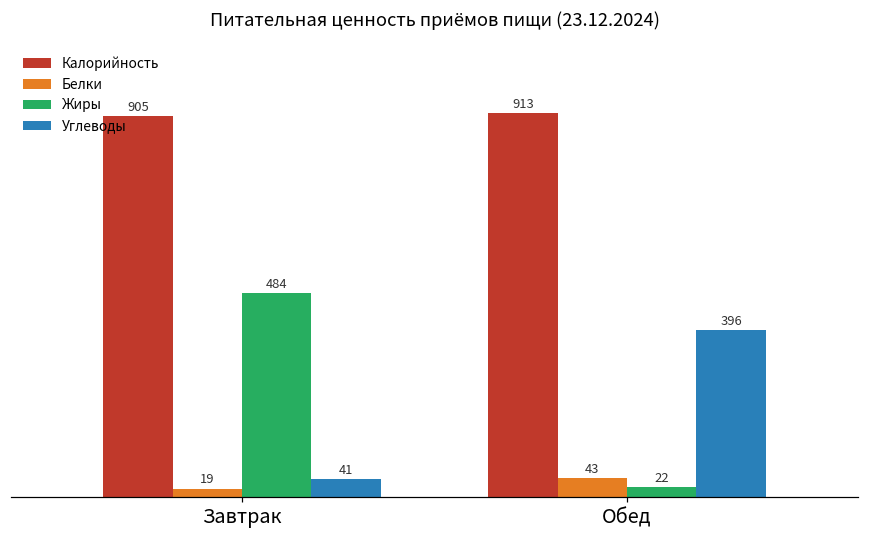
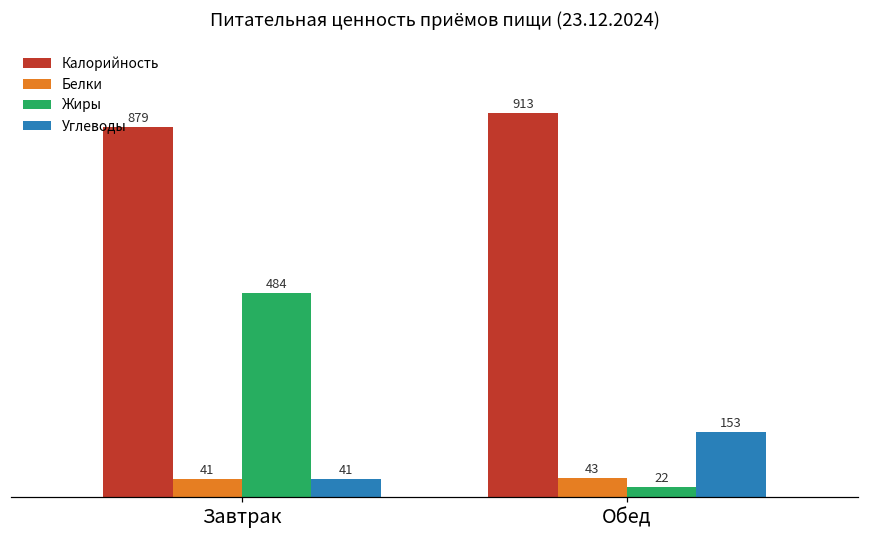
Калорийность, Завтрак: 905 -> 879
Белки, Завтрак: 19 -> 41
Углеводы, Обед: 396 -> 153
